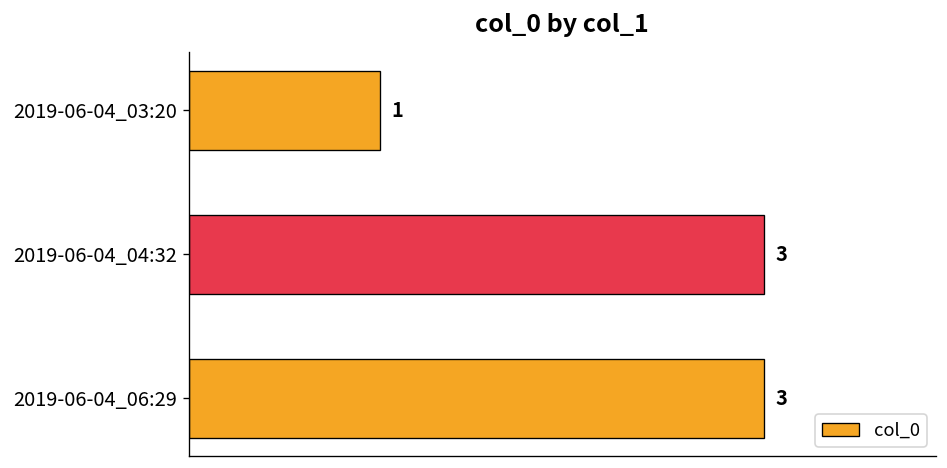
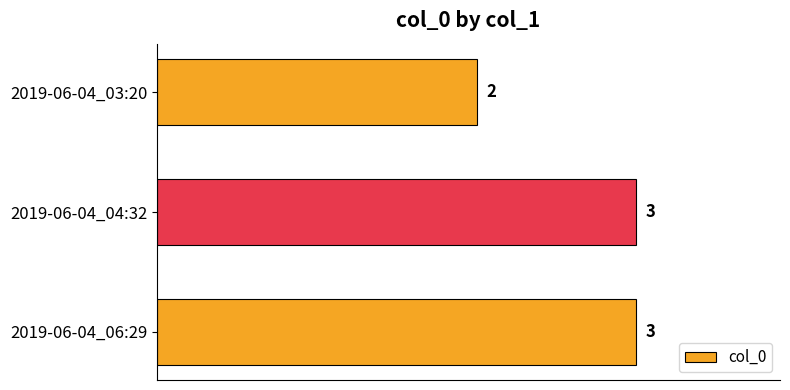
2019-06-04_03:20: 1 -> 2
